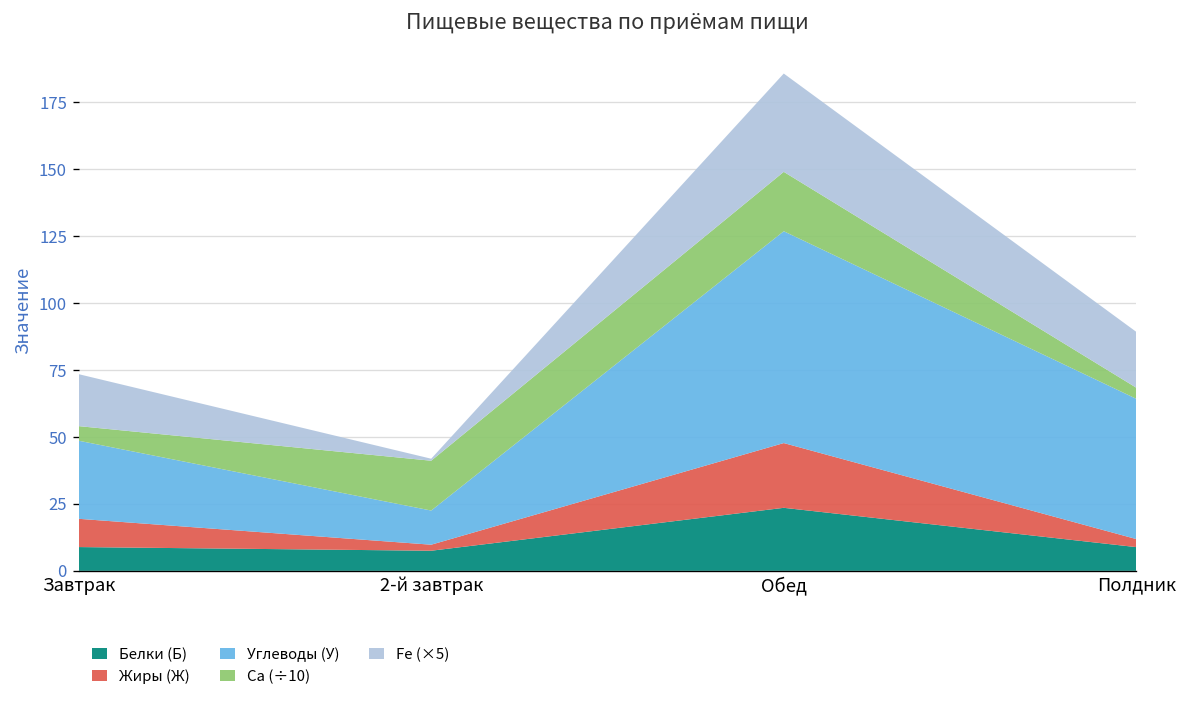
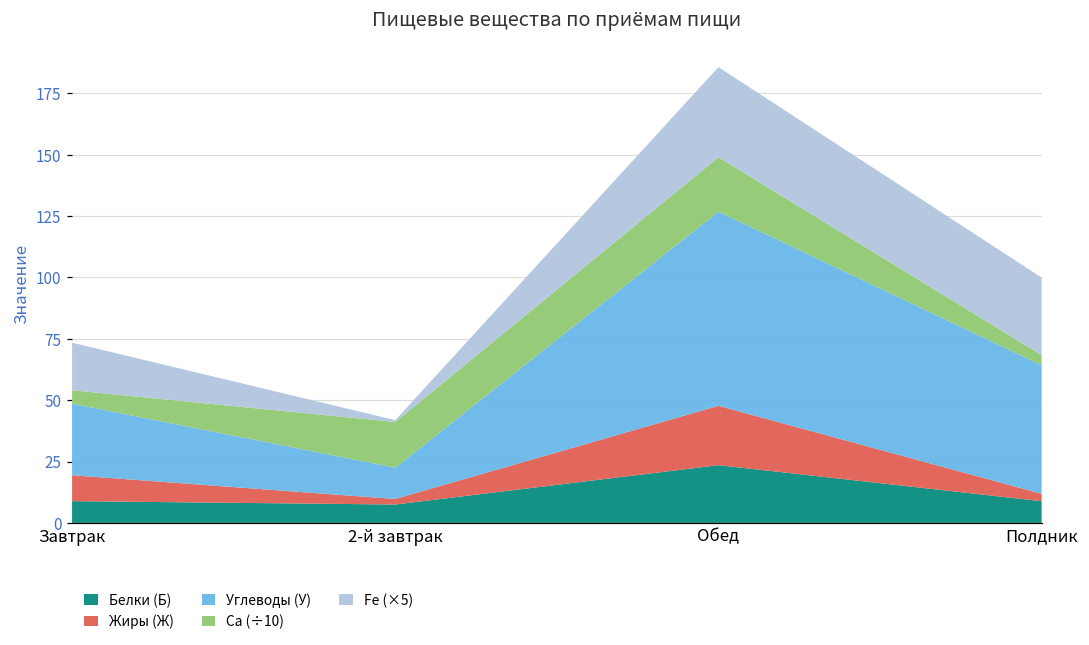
Fe (×5), Полдник: 21 -> 32
